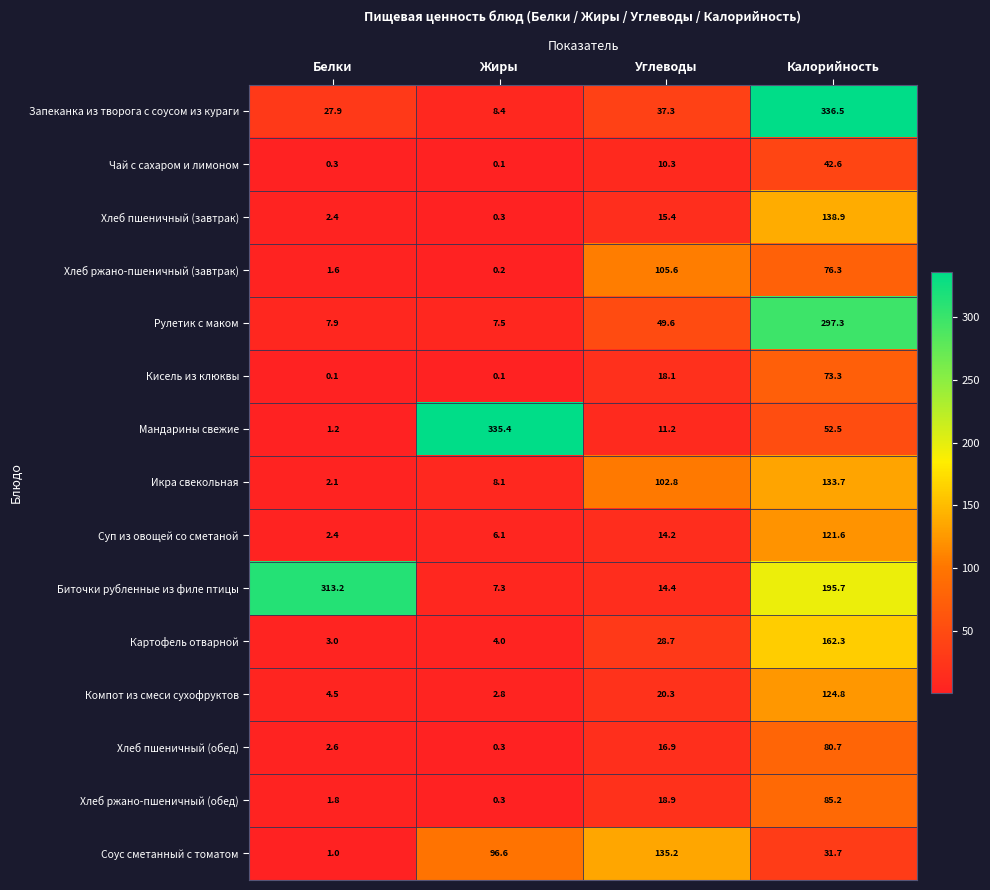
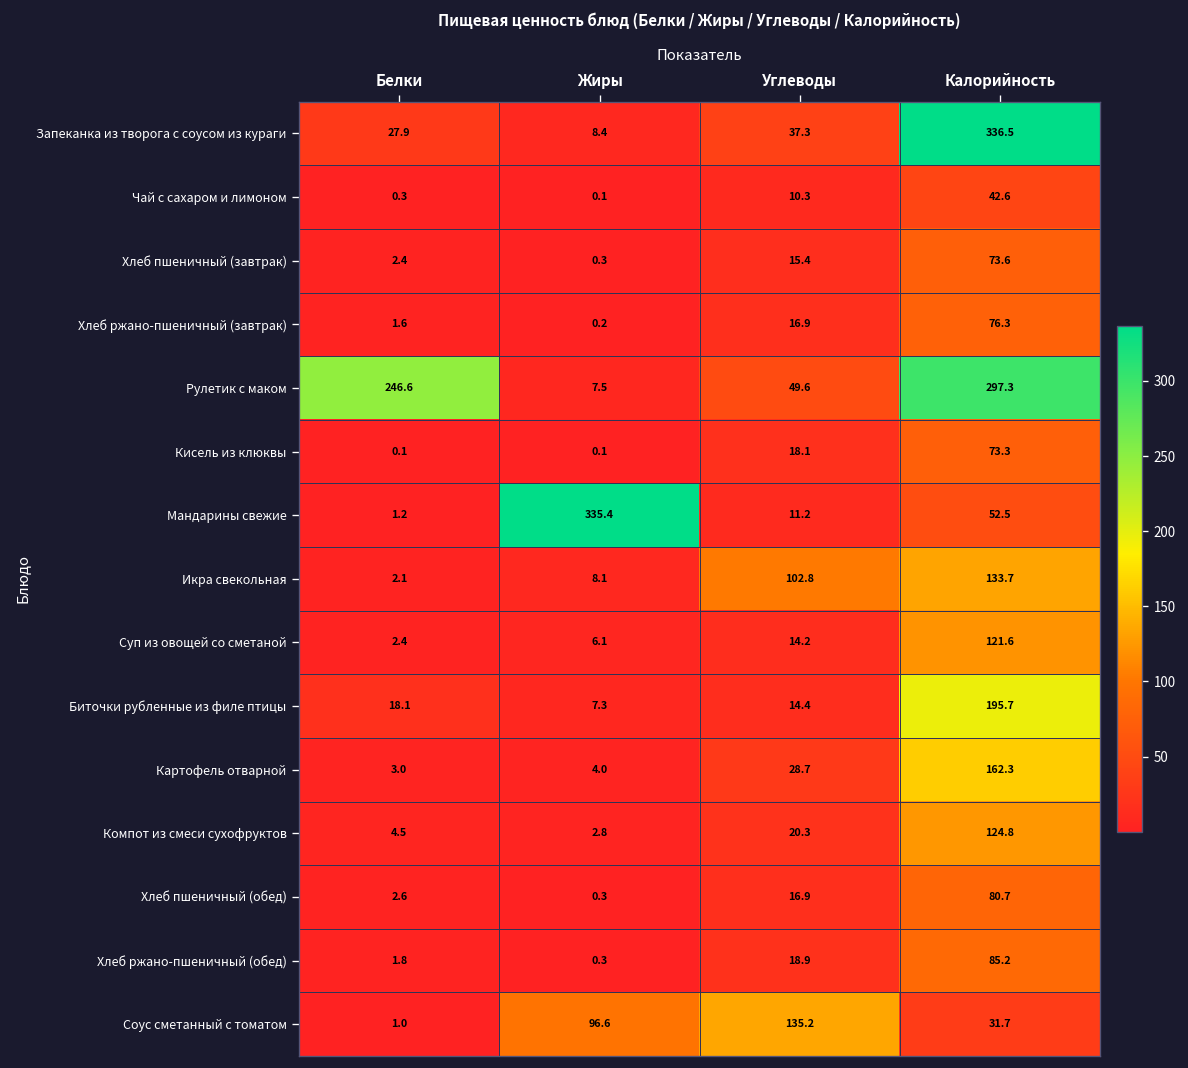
Хлеб пшеничный (завтрак), Калорийность: 138.9 -> 73.6
Хлеб ржано-пшеничный (завтрак), Углеводы: 105.6 -> 16.9
Рулетик с маком, Белки: 7.9 -> 246.6
Биточки рубленные из филе птицы, Белки: 313.2 -> 18.1
